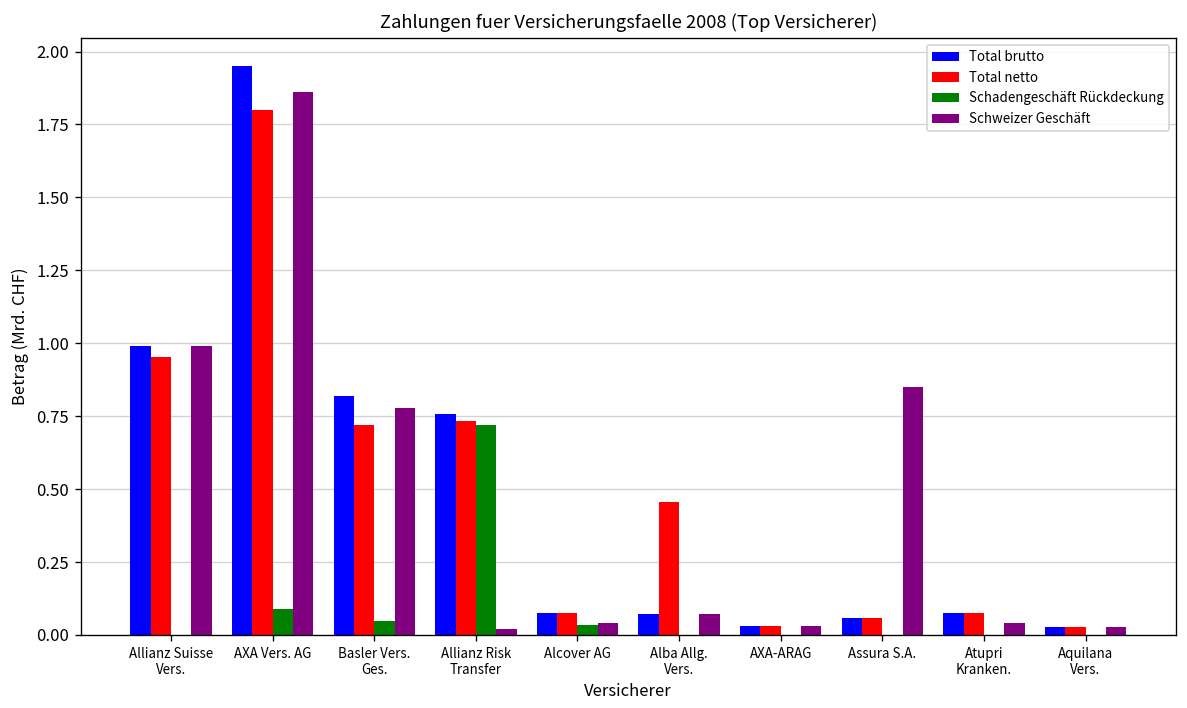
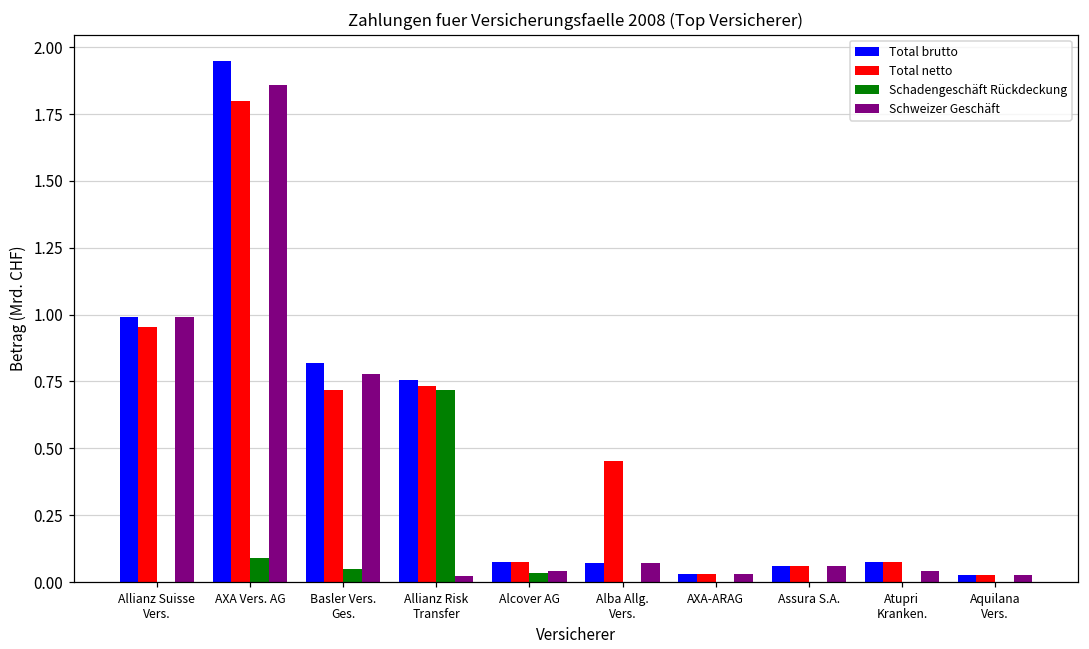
Schweizer Geschäft, Assura S.A.: 0.85 -> 0.06
